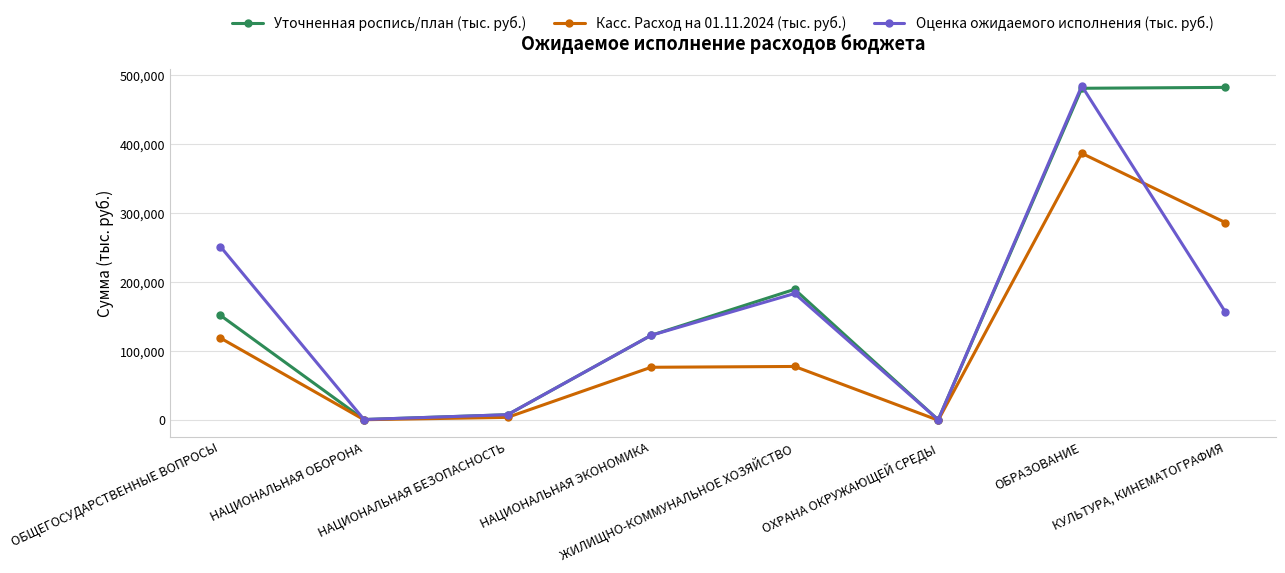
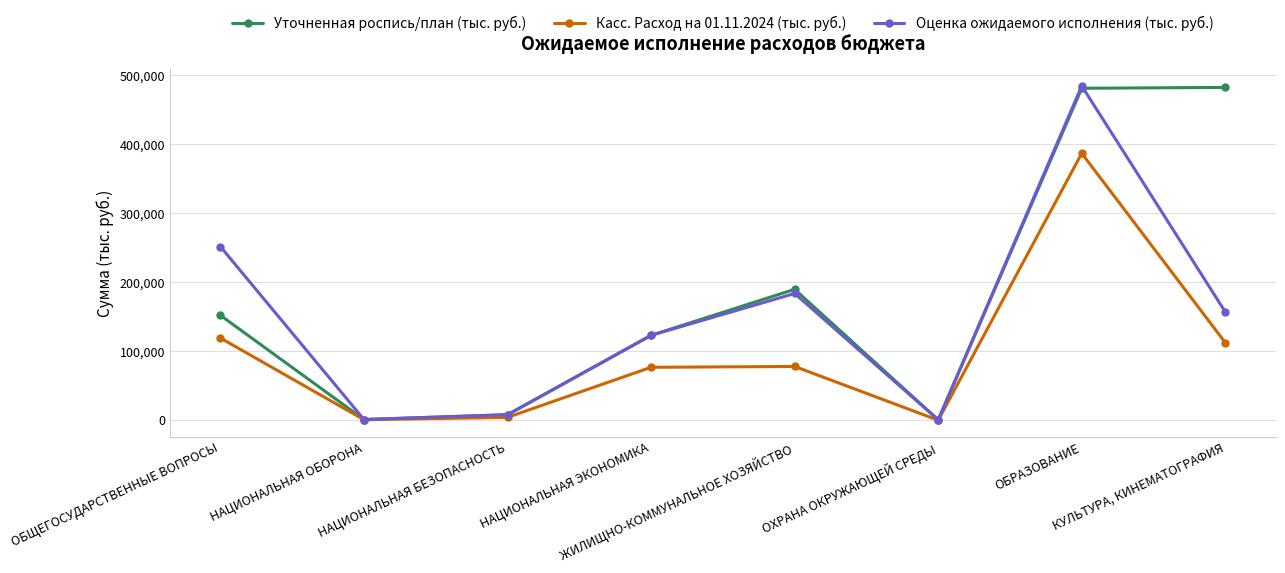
Касс. Расход на 01.11.2024 (тыс. руб.), КУЛЬТУРА, КИНЕМАТОГРАФИЯ: 290,000 -> 110,000
